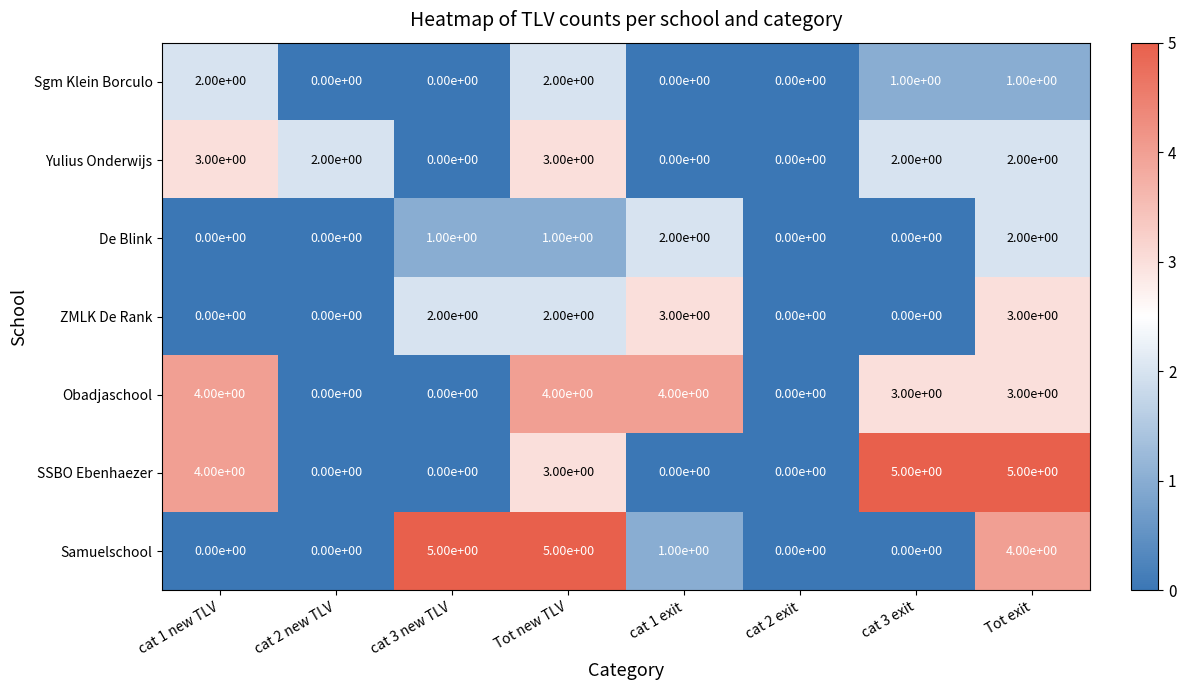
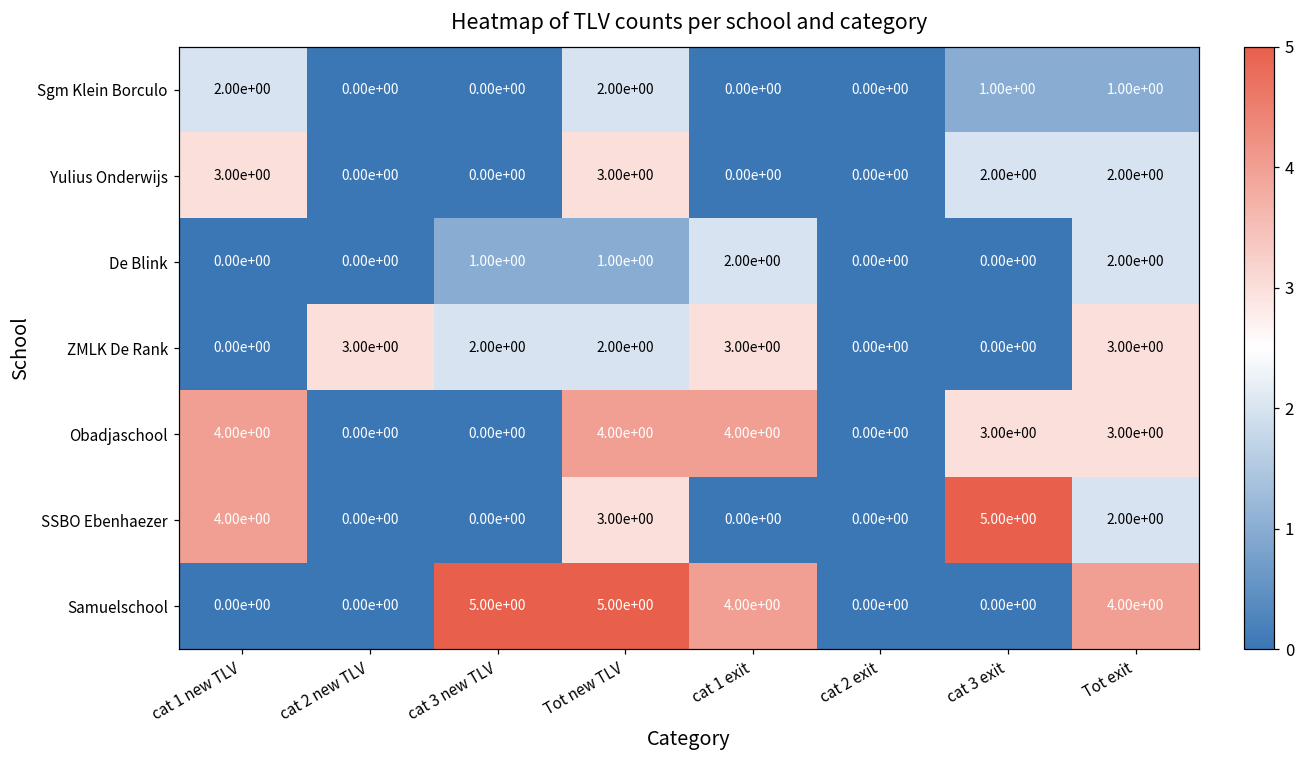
Yulius Onderwijs, cat 2 new TLV: 2.00e+00 -> 0.00e+00
ZMLK De Rank, cat 2 new TLV: 0.00e+00 -> 3.00e+00
SSBO Ebenhaezer, Tot exit: 5.00e+00 -> 2.00e+00
Samuelschool, cat 1 exit: 1.00e+00 -> 4.00e+00
